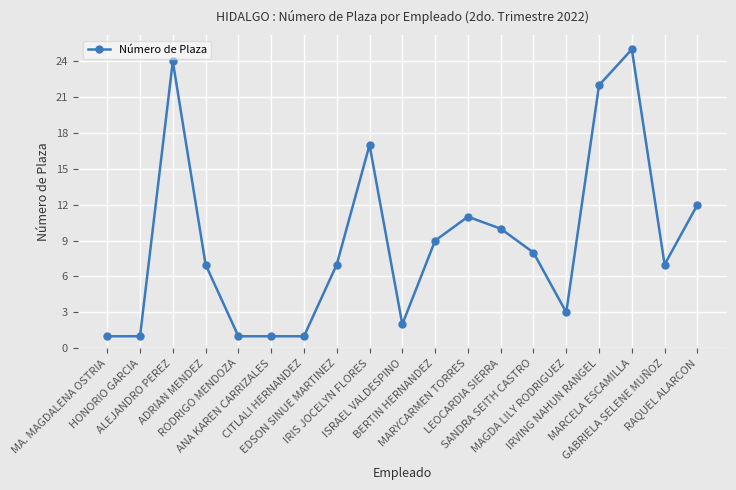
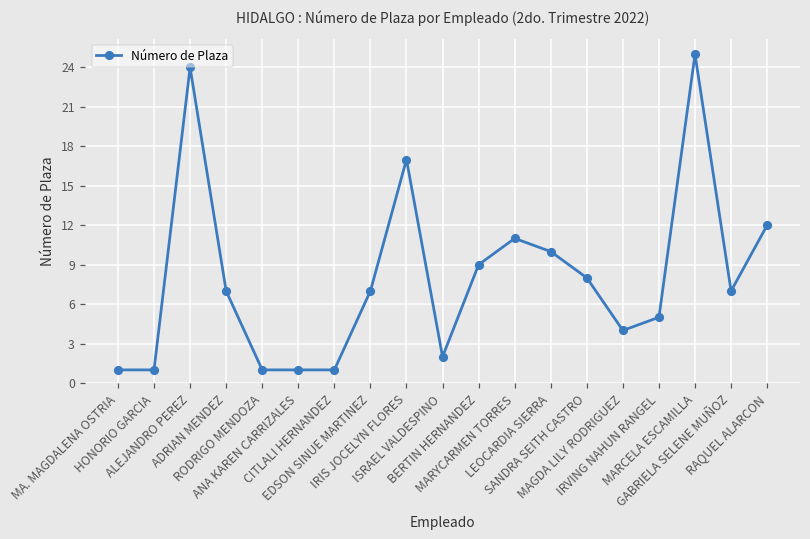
MAGDA LILY RODRIGUEZ: 3 -> 4
IRVING NAHUN RANGEL: 22 -> 5
